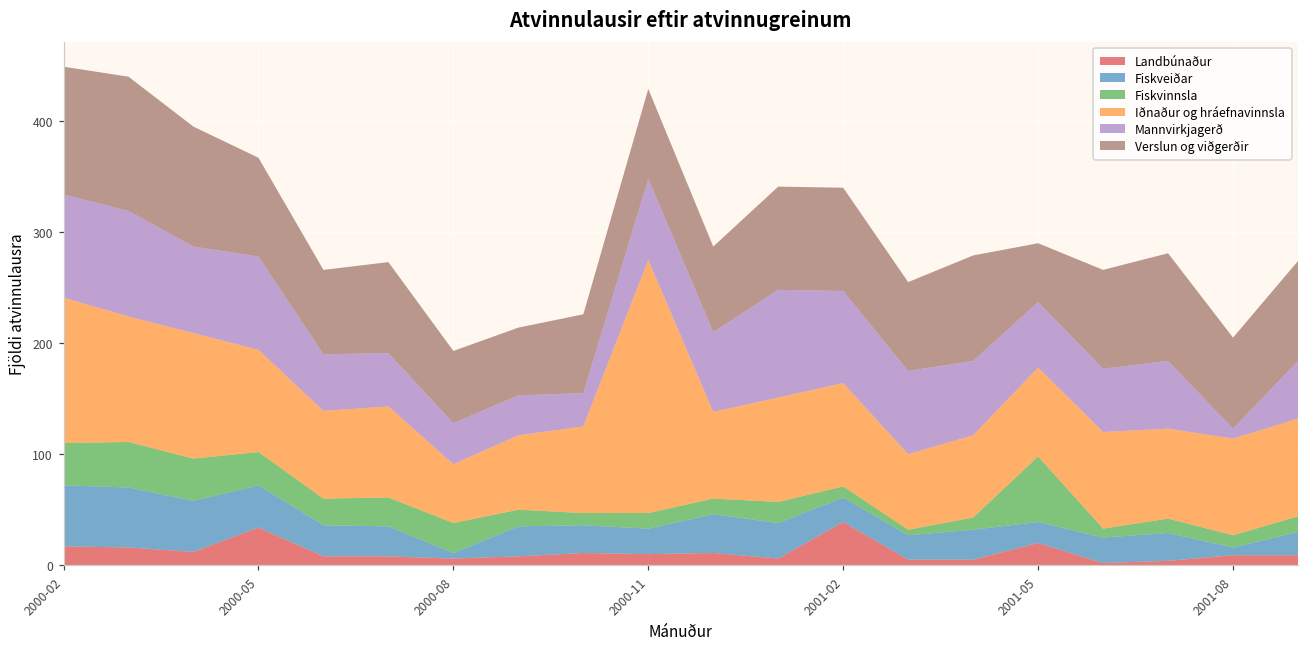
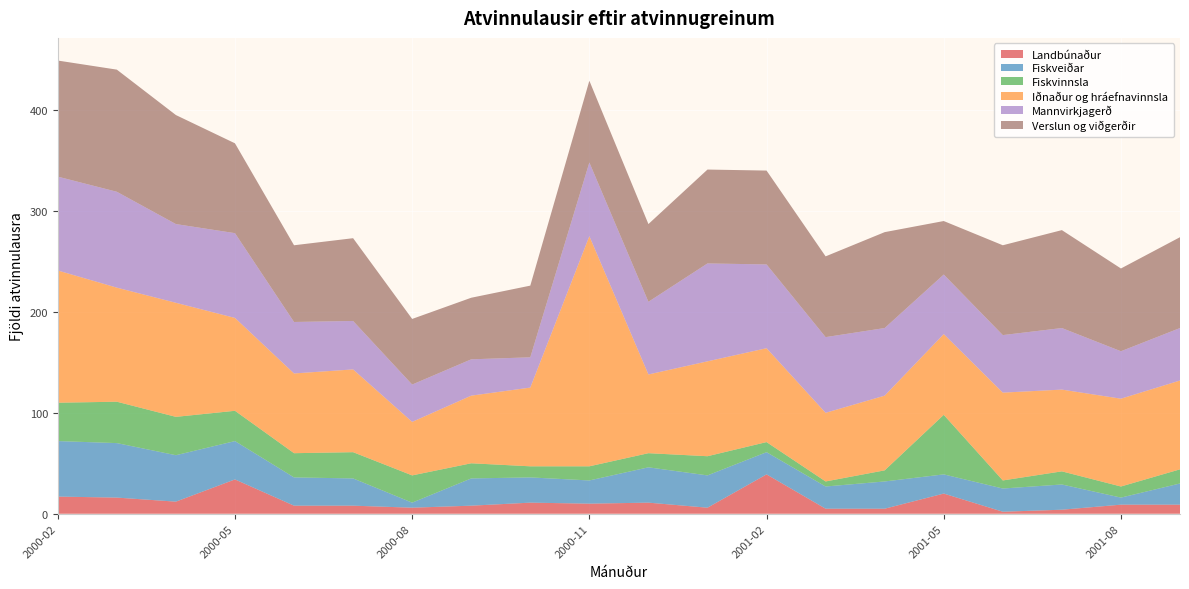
Mannvirkjagerð, 2001-08: 9 -> 47
